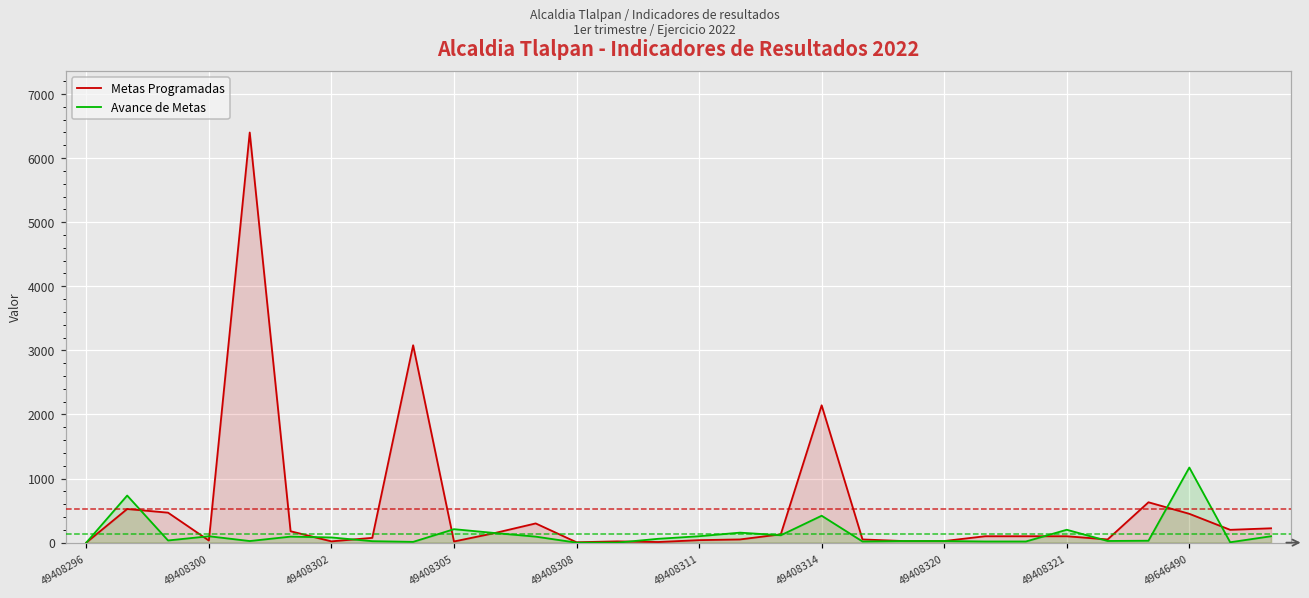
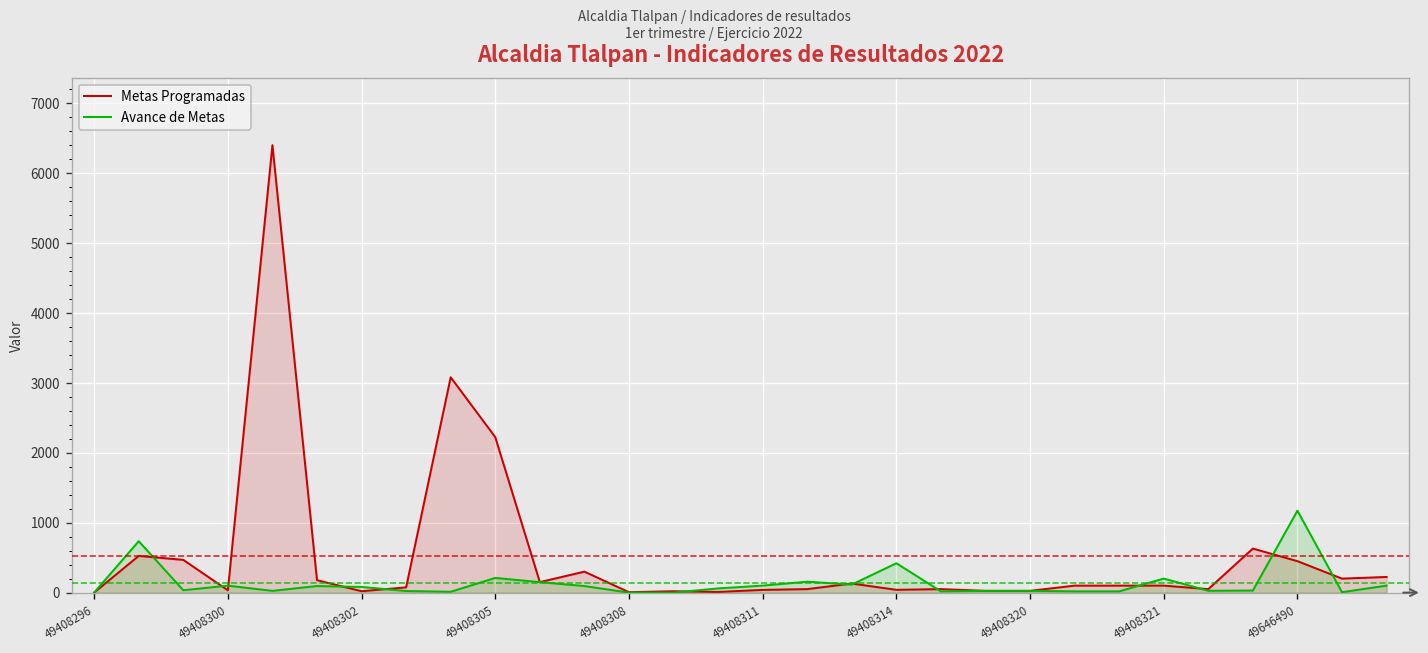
Metas Programadas, 49408305: 0 -> 2200
Metas Programadas, 49408314: 2100 -> 0
